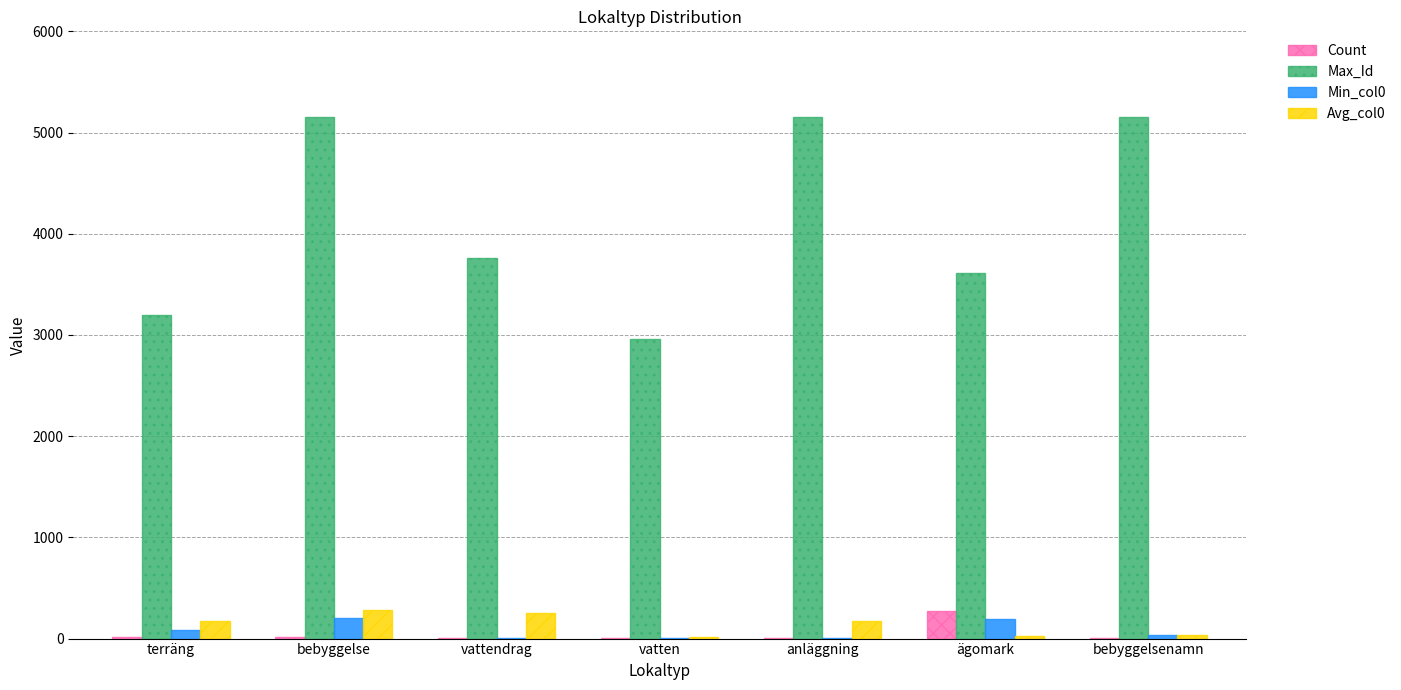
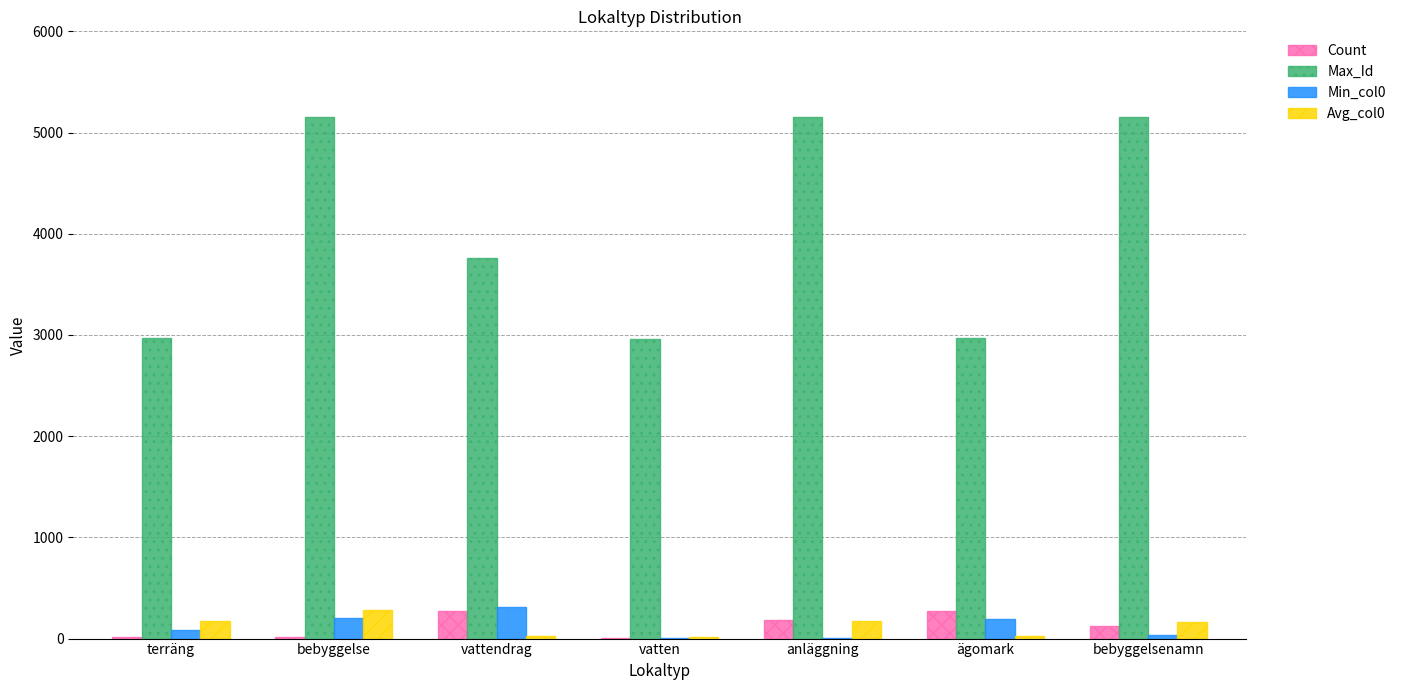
Max_Id, terräng: 3190 -> 2970
Count, vattendrag: 0 -> 270
Min_col0, vattendrag: 0 -> 310
Avg_col0, vattendrag: 260 -> 20
Count, anläggning: 10 -> 180
Max_Id, ägomark: 3620 -> 2970
Count, bebyggelsenamn: 0 -> 120
Avg_col0, bebyggelsenamn: 40 -> 170
